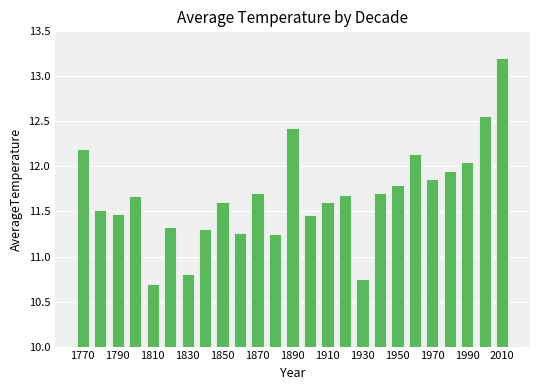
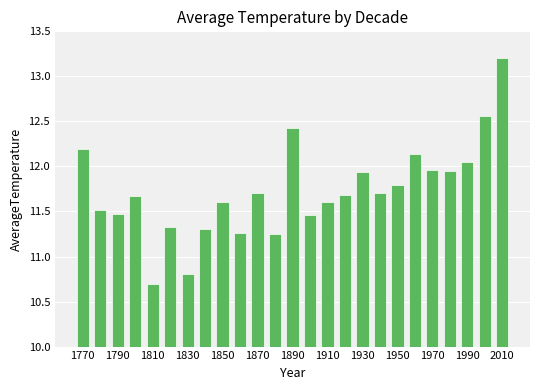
1930: 10.8 -> 11.9
1970: 11.9 -> 12.0
